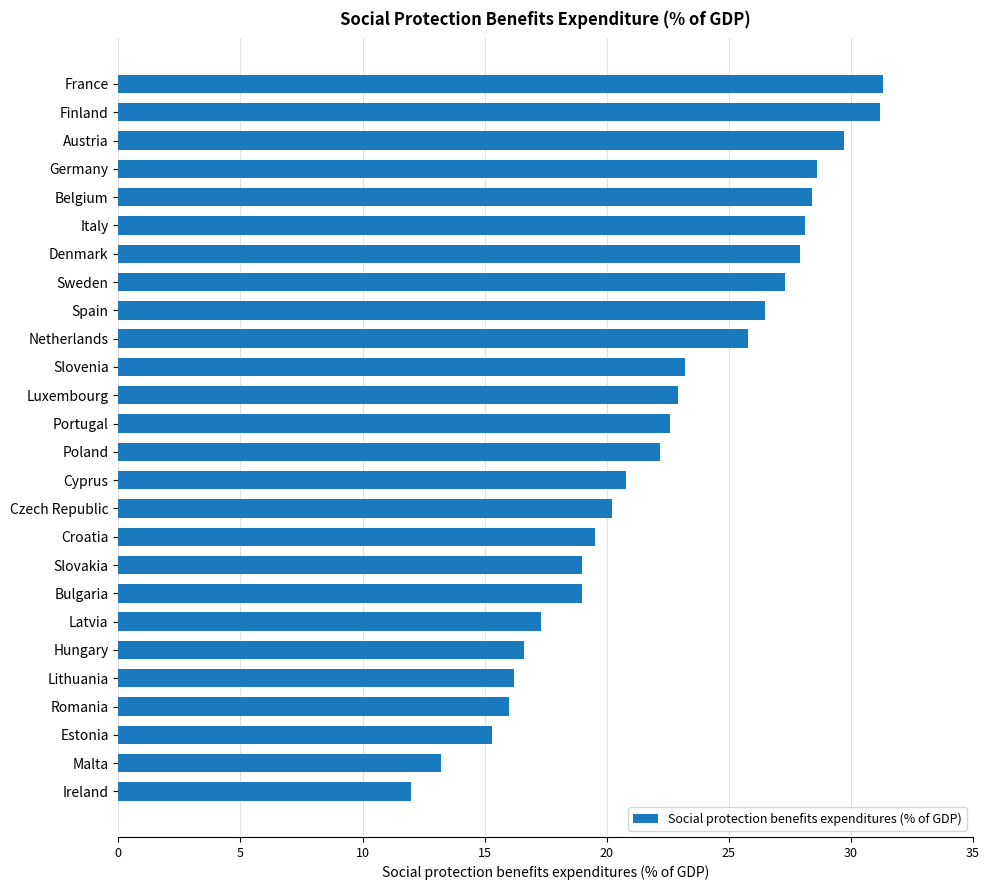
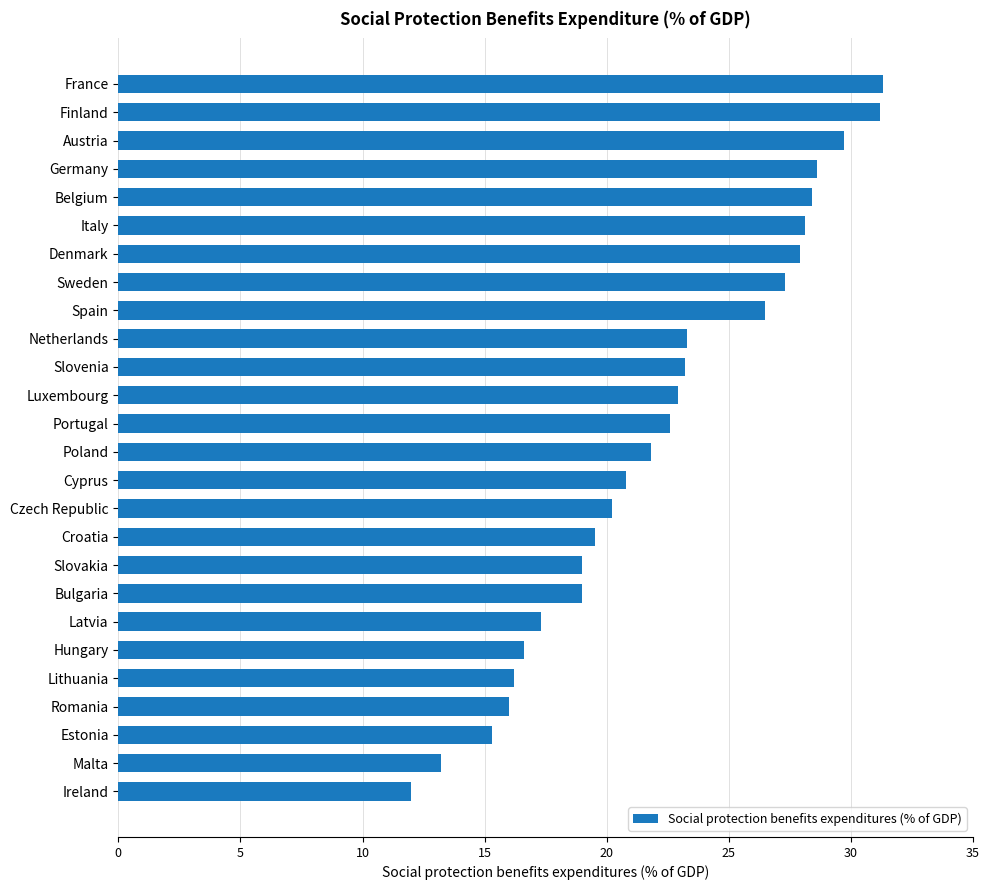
Netherlands: 25.8 -> 23.3
Poland: 22.2 -> 21.8
